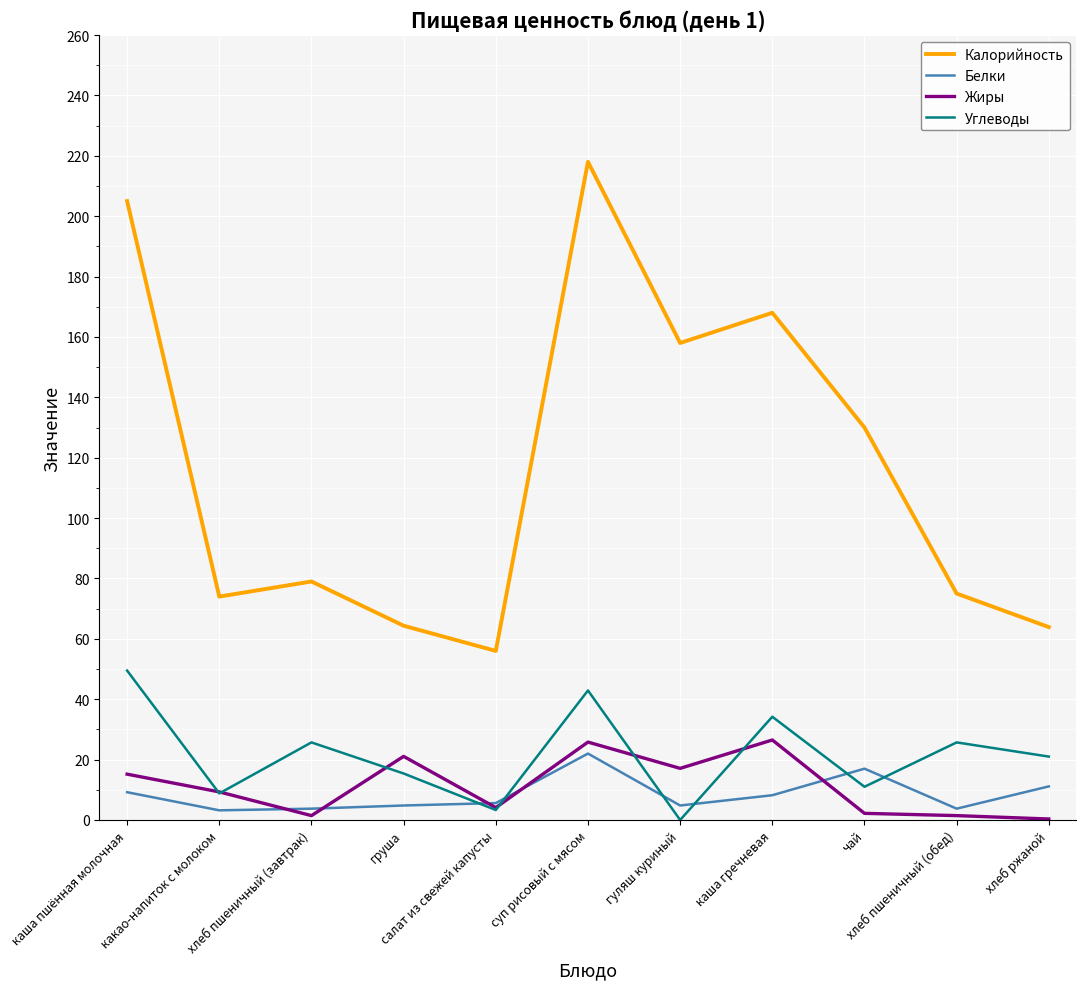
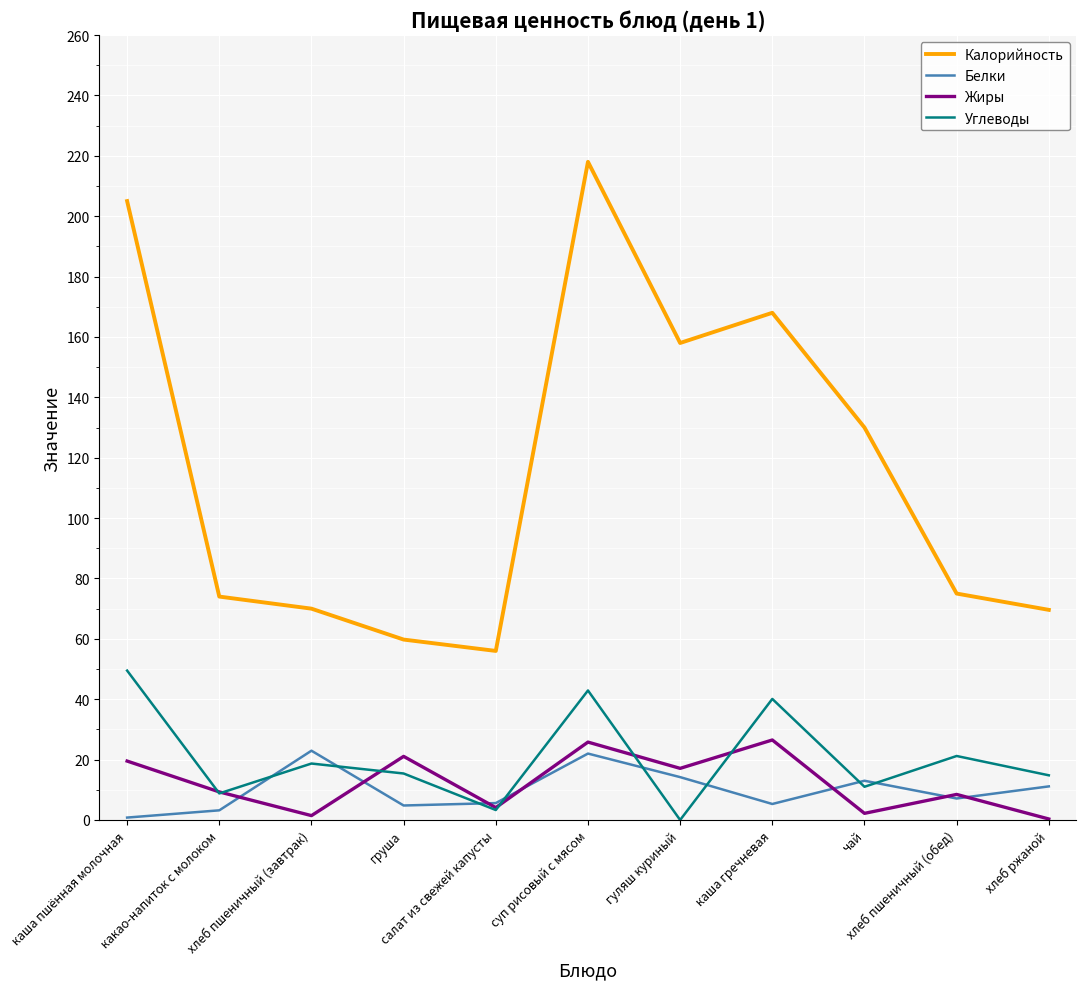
Белки, каша пшённая молочная: 9 -> 1
Жиры, каша пшённая молочная: 15 -> 20
Калорийность, хлеб пшеничный (завтрак): 79 -> 70
Белки, хлеб пшеничный (завтрак): 4 -> 23
Углеводы, хлеб пшеничный (завтрак): 26 -> 19
Калорийность, груша: 64 -> 60
Белки, гуляш куриный: 5 -> 14
Белки, каша гречневая: 8 -> 5
Углеводы, каша гречневая: 34 -> 40
Белки, чай: 17 -> 13
Белки, хлеб пшеничный (обед): 4 -> 7
Жиры, хлеб пшеничный (обед): 1 -> 8
Углеводы, хлеб пшеничный (обед): 26 -> 21
Калорийность, хлеб ржаной: 64 -> 70
Углеводы, хлеб ржаной: 21 -> 15
